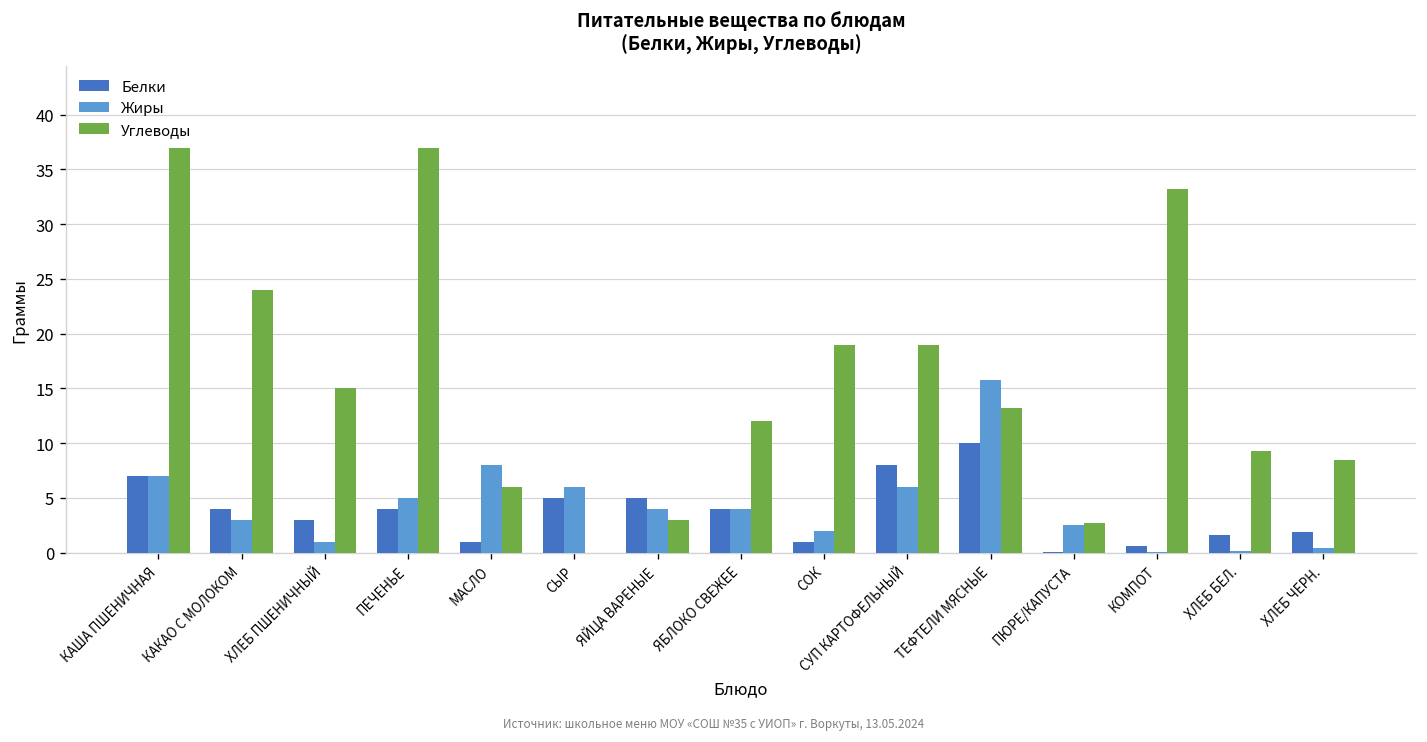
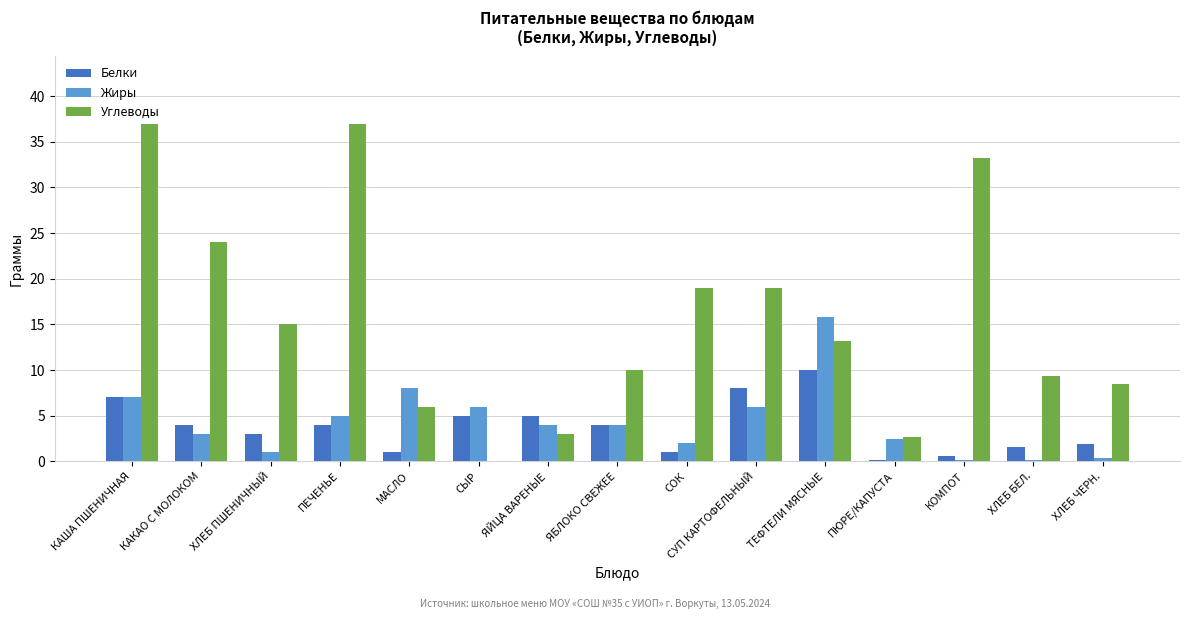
Углеводы, ЯБЛОКО СВЕЖЕЕ: 12 -> 10
